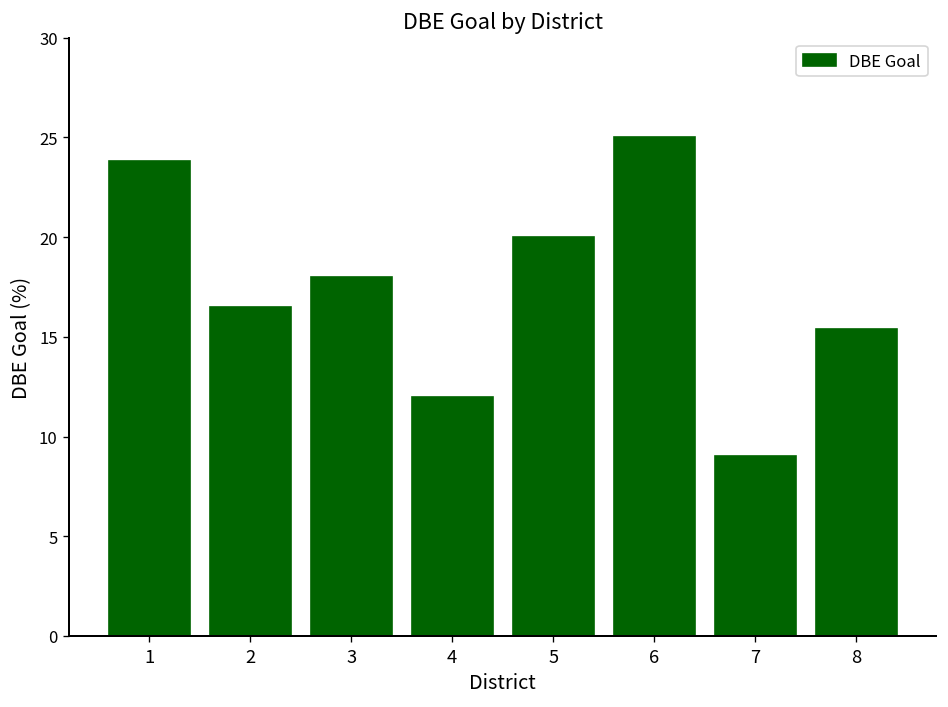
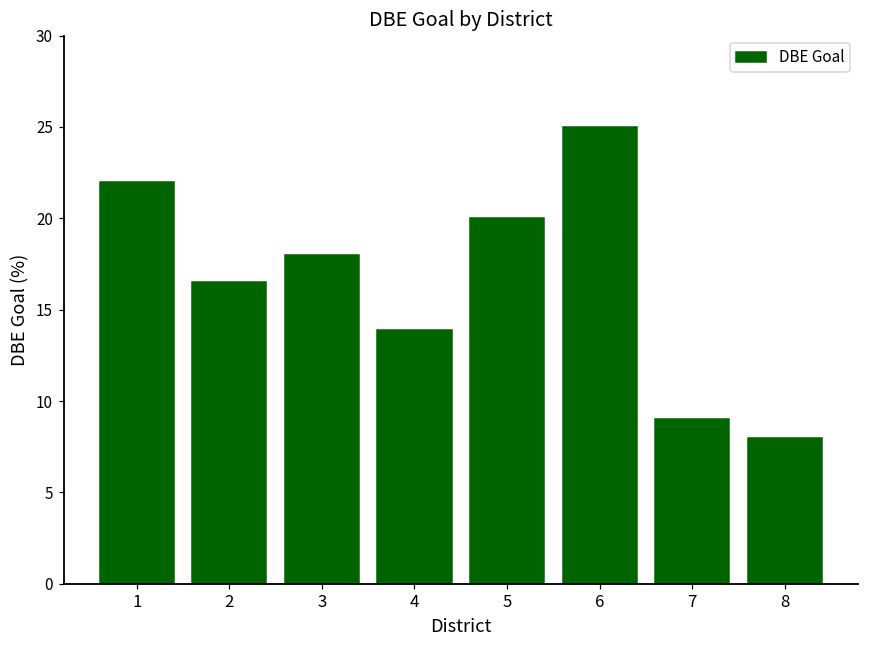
1: 23.8 -> 22.0
4: 12.0 -> 13.9
8: 15.4 -> 8.0
